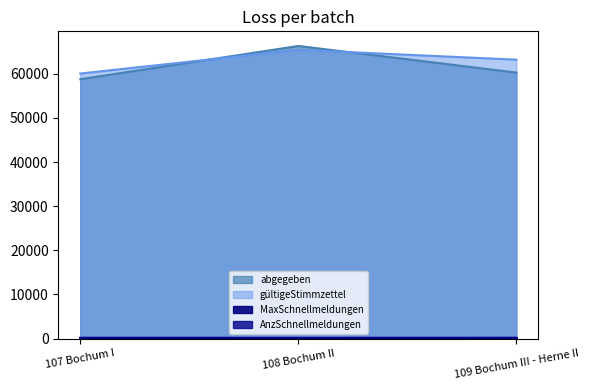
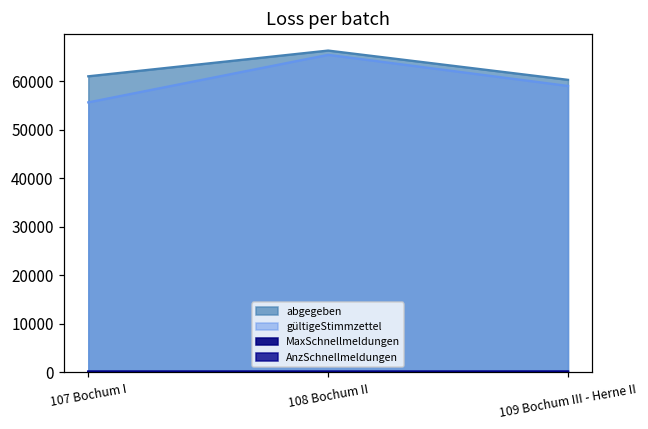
abgegeben, 107 Bochum I: 59000 -> 61000
gültigeStimmzettel, 107 Bochum I: 60000 -> 56000
gültigeStimmzettel, 109 Bochum III - Herne II: 63000 -> 59000
